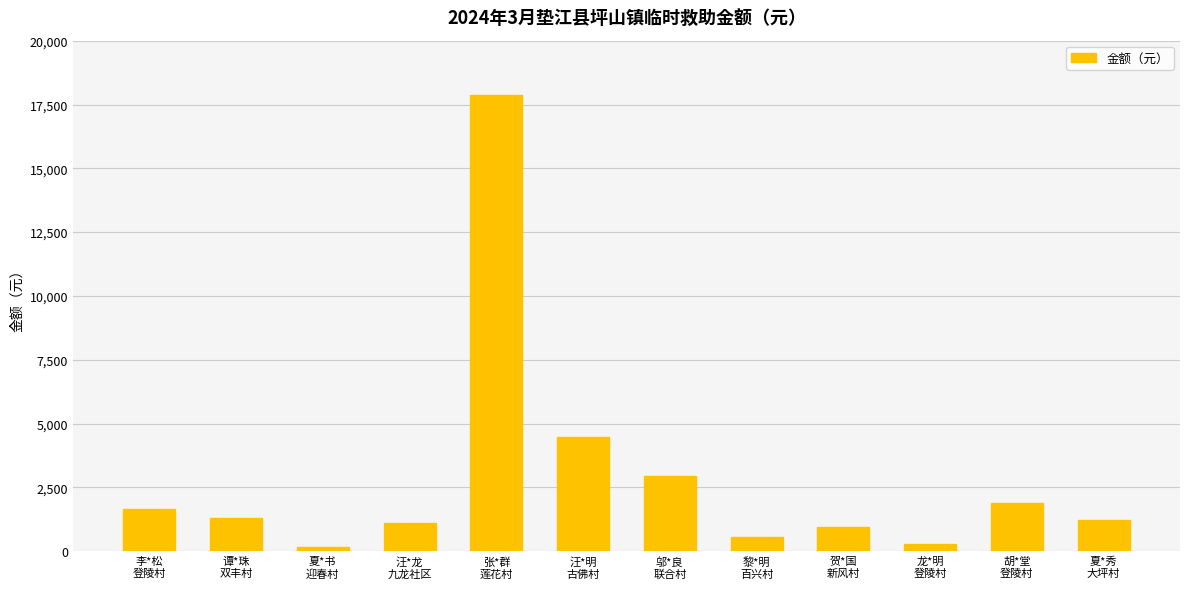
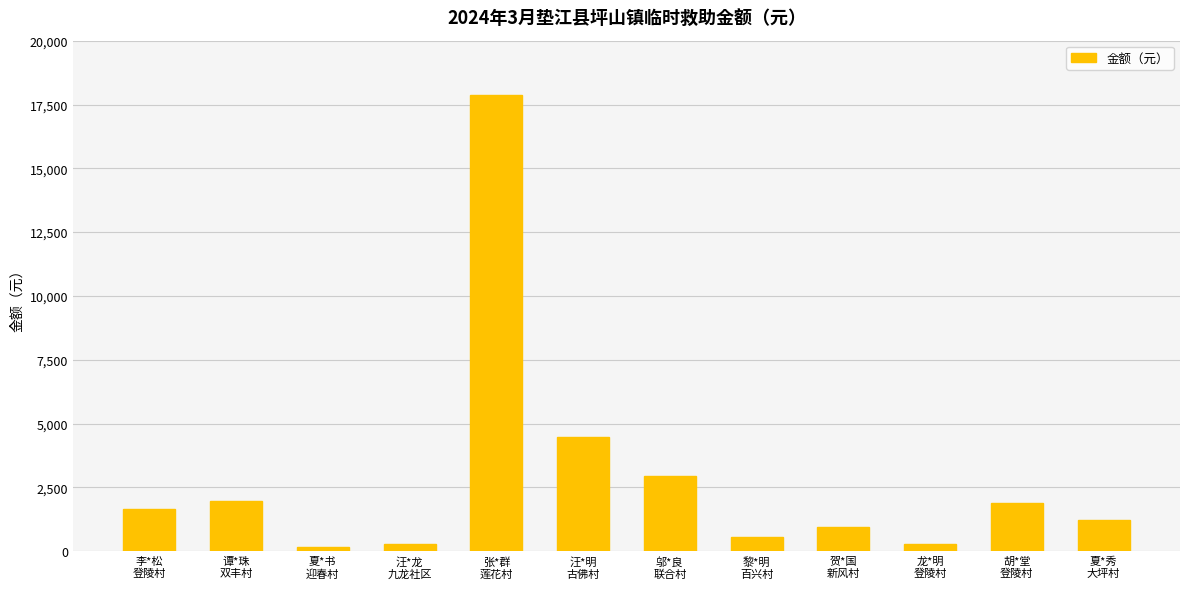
谭*珠 双丰村: 1,300 -> 2,000
汪*龙 九龙社区: 1,100 -> 300
